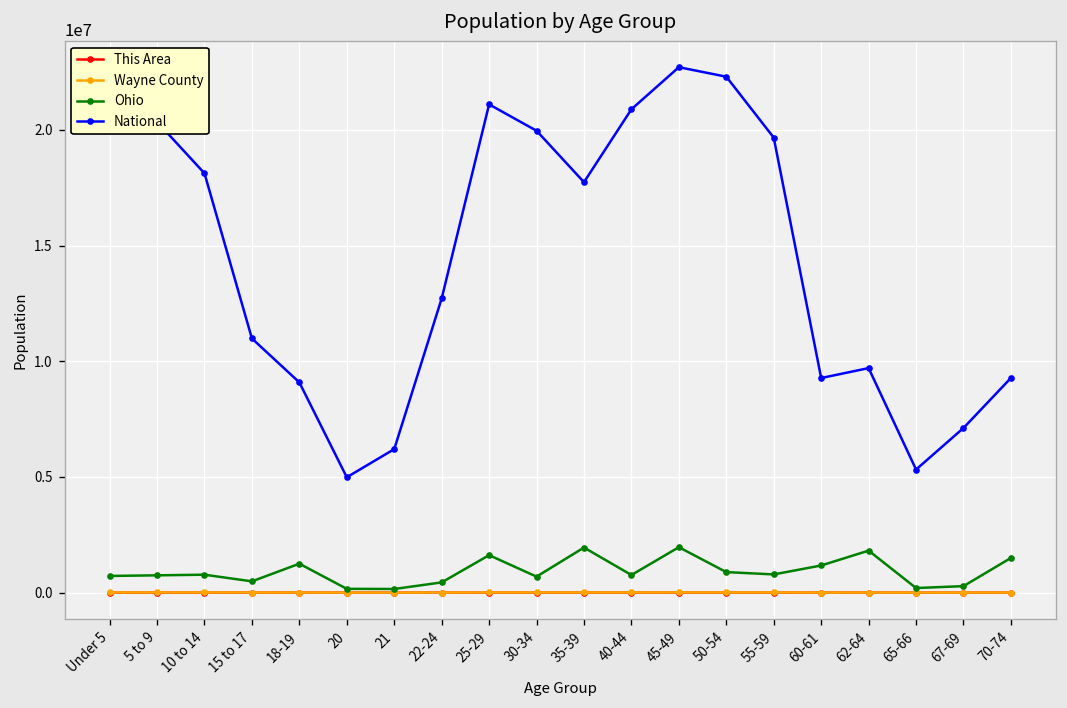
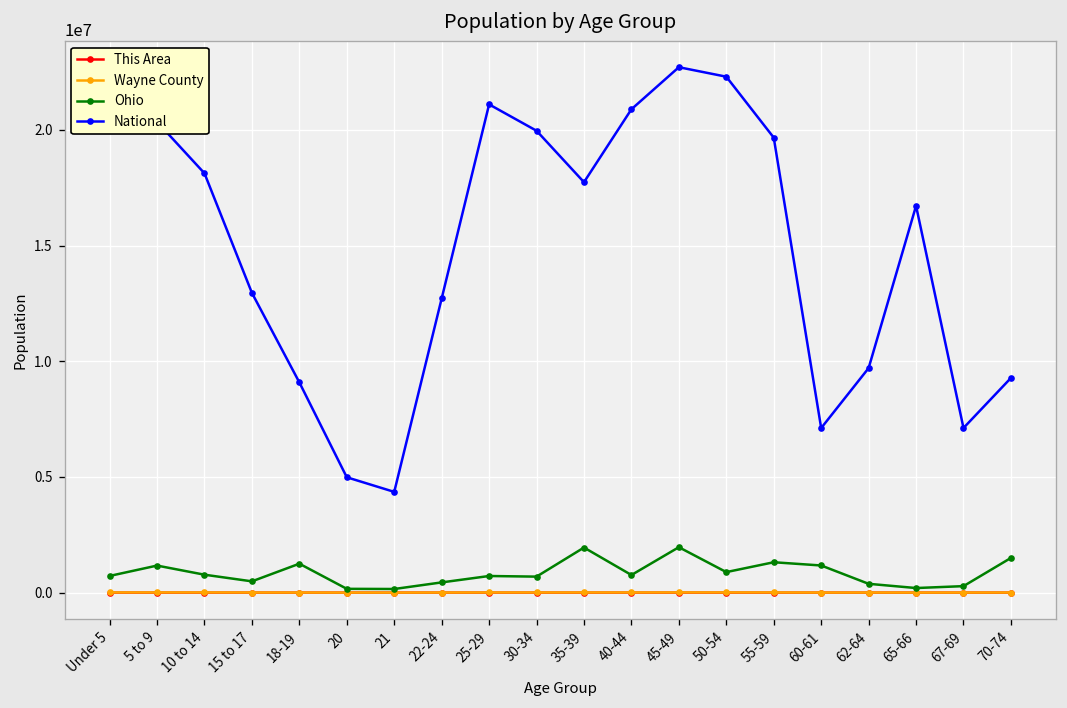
Ohio, 5 to 9: 700000 -> 1200000
National, 15 to 17: 11000000 -> 13000000
National, 21: 6200000 -> 4400000
Ohio, 25-29: 1600000 -> 700000
Ohio, 55-59: 800000 -> 1300000
National, 60-61: 9300000 -> 7100000
Ohio, 62-64: 1800000 -> 400000
National, 65-66: 5300000 -> 16700000
